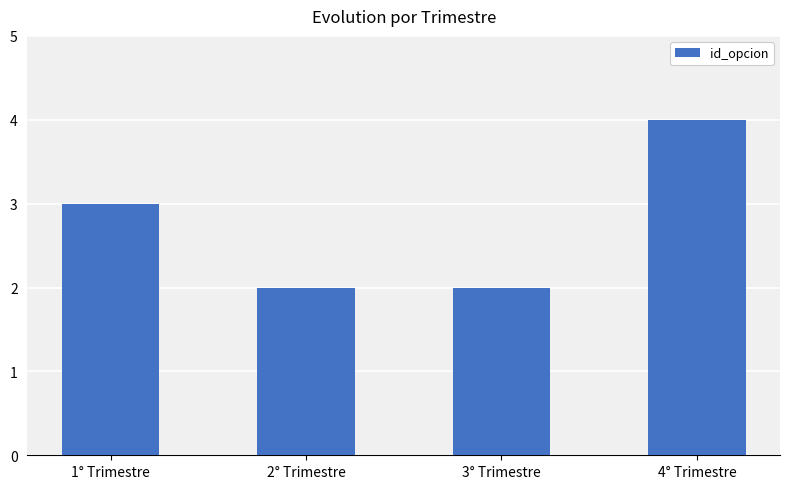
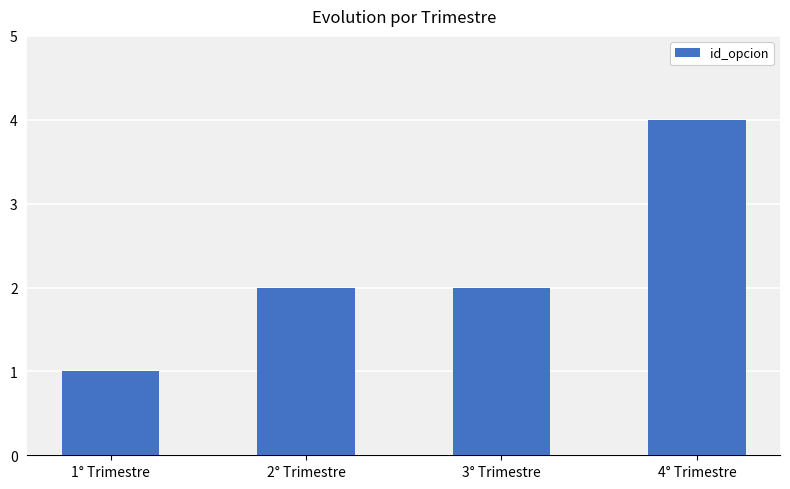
1° Trimestre: 3 -> 1
